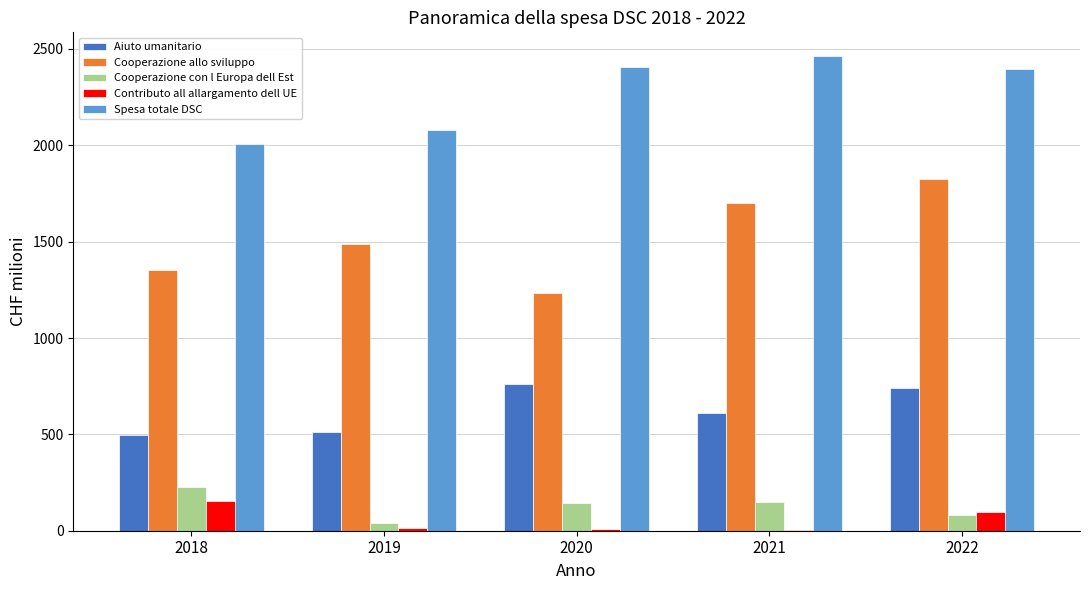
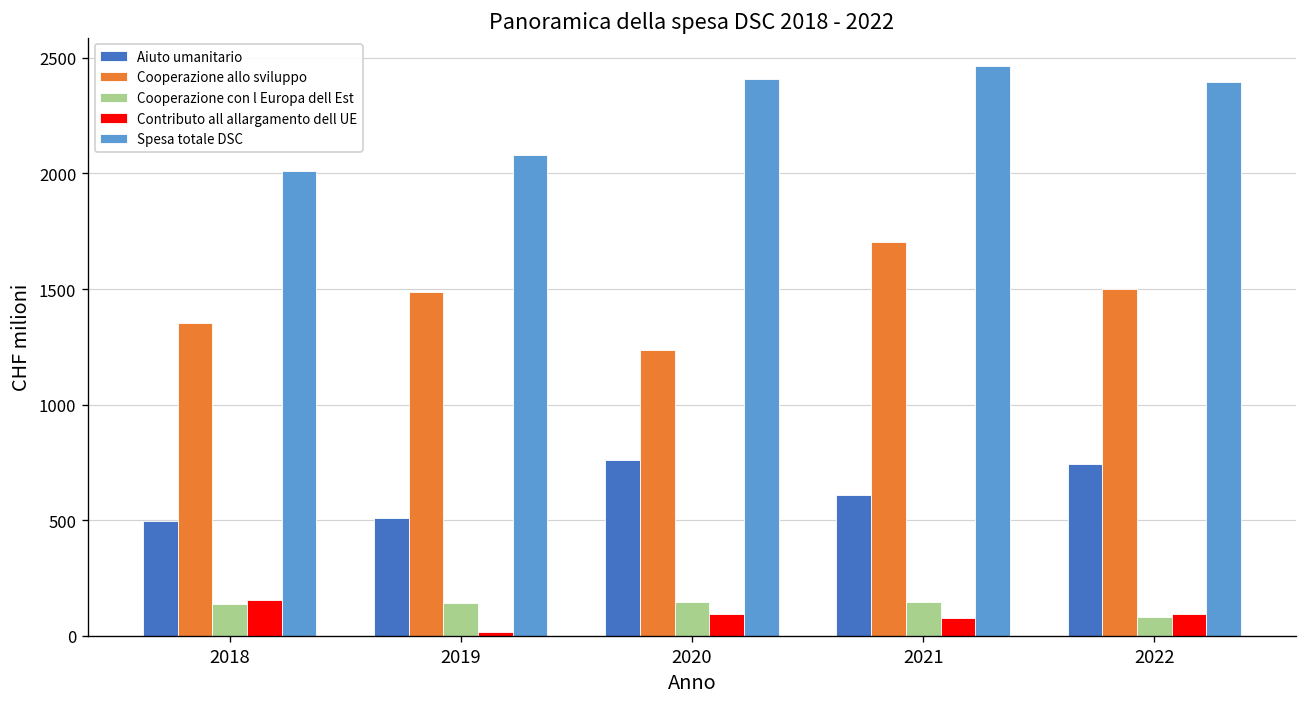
Cooperazione con l Europa dell Est, 2018: 230 -> 140
Cooperazione con l Europa dell Est, 2019: 40 -> 140
Contributo all allargamento dell UE, 2020: 10 -> 100
Contributo all allargamento dell UE, 2021: 0 -> 80
Cooperazione allo sviluppo, 2022: 1830 -> 1500
